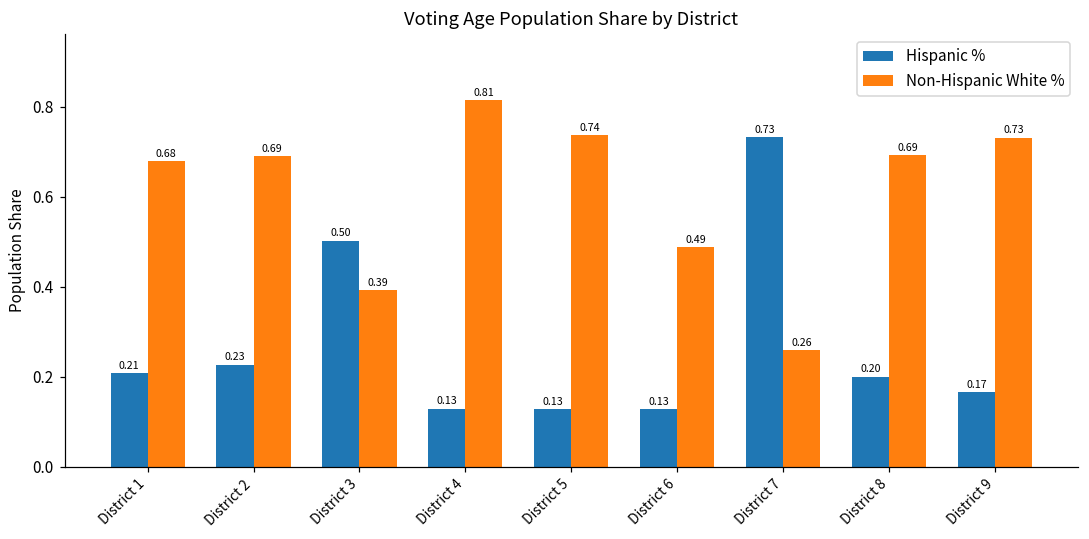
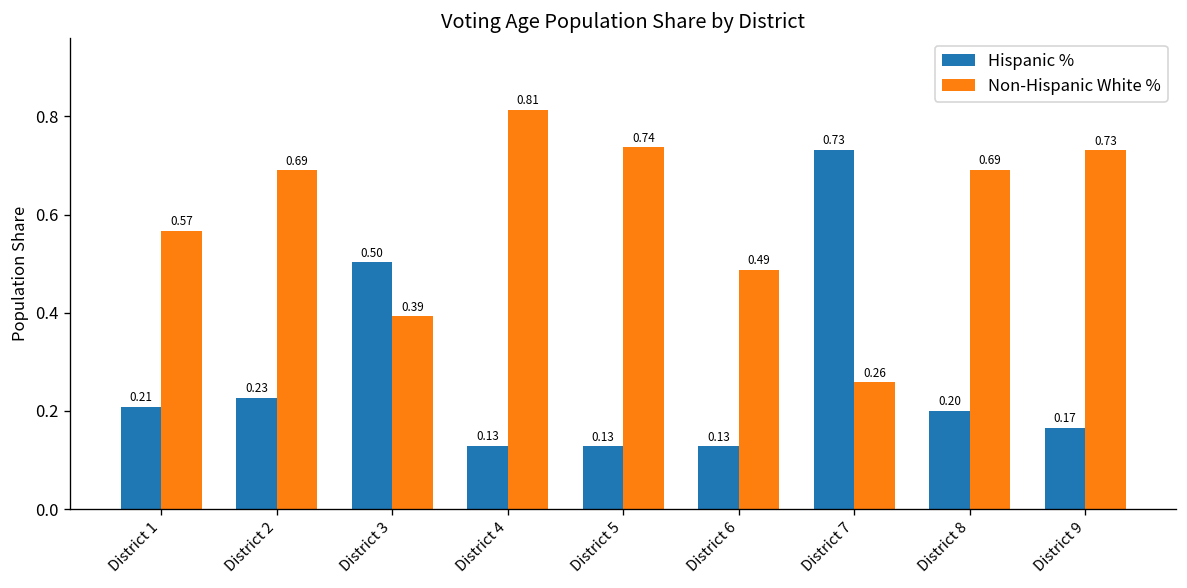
Non-Hispanic White %, District 1: 0.68 -> 0.57
